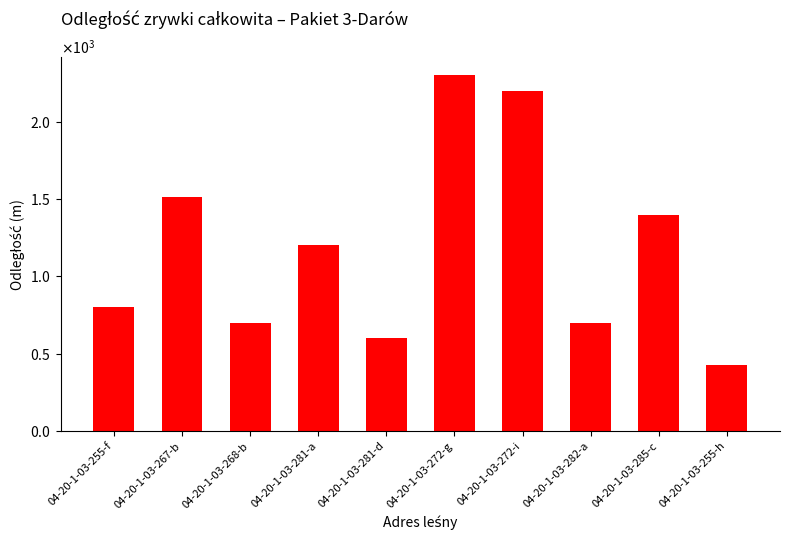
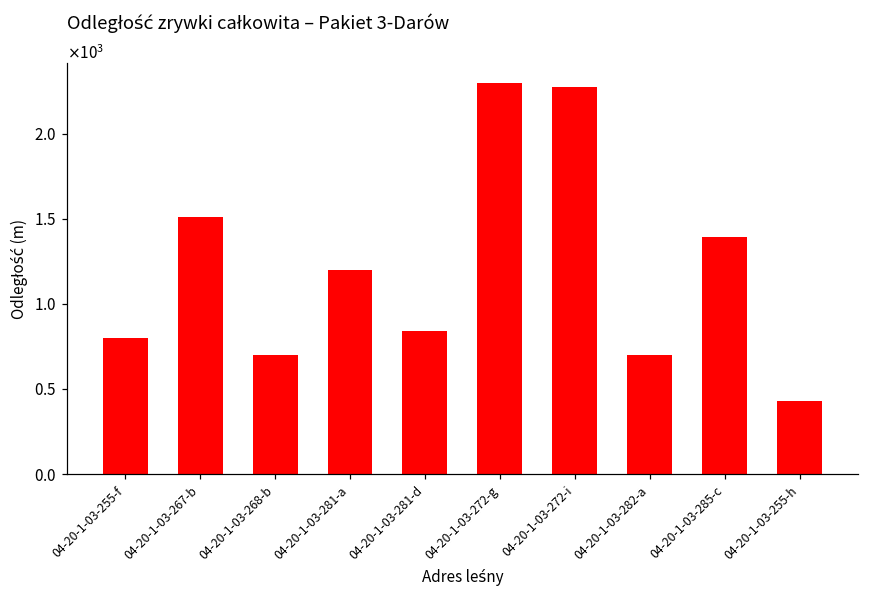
04-20-1-03-281-d: 600 -> 840
04-20-1-03-272-i: 2200 -> 2280
